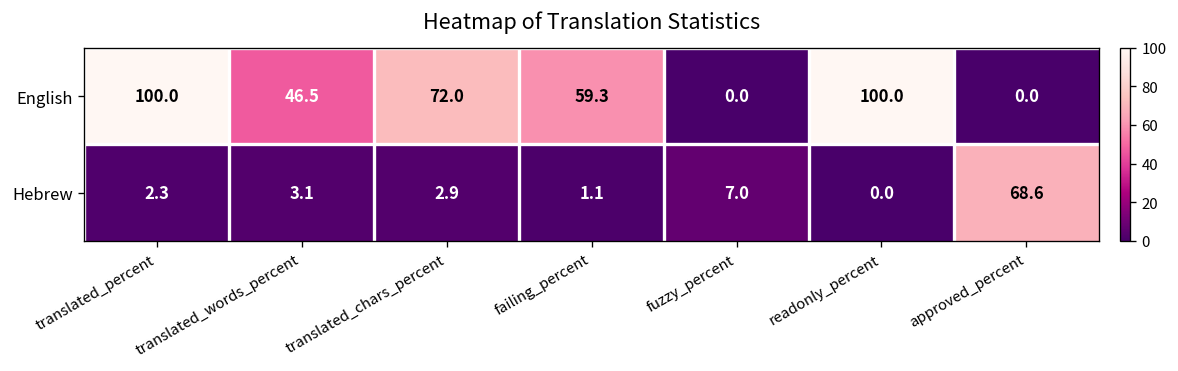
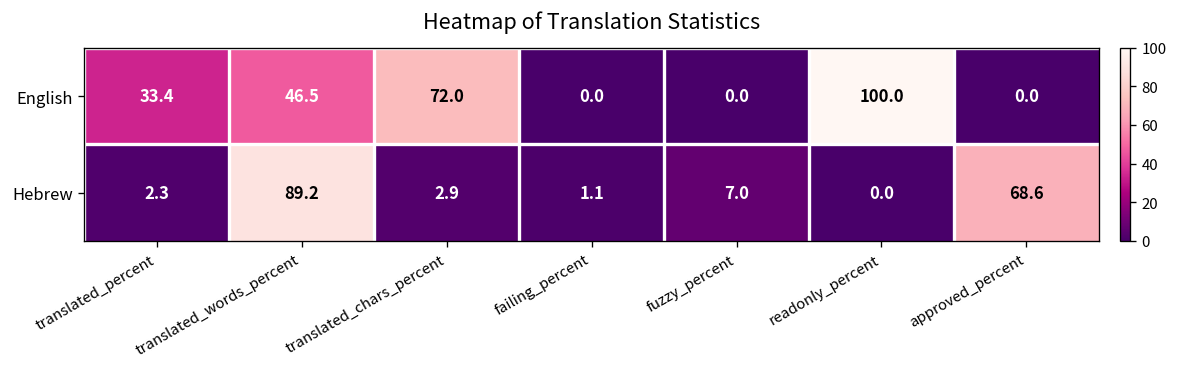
English, translated_percent: 100.0 -> 33.4
English, failing_percent: 59.3 -> 0.0
Hebrew, translated_words_percent: 3.1 -> 89.2
